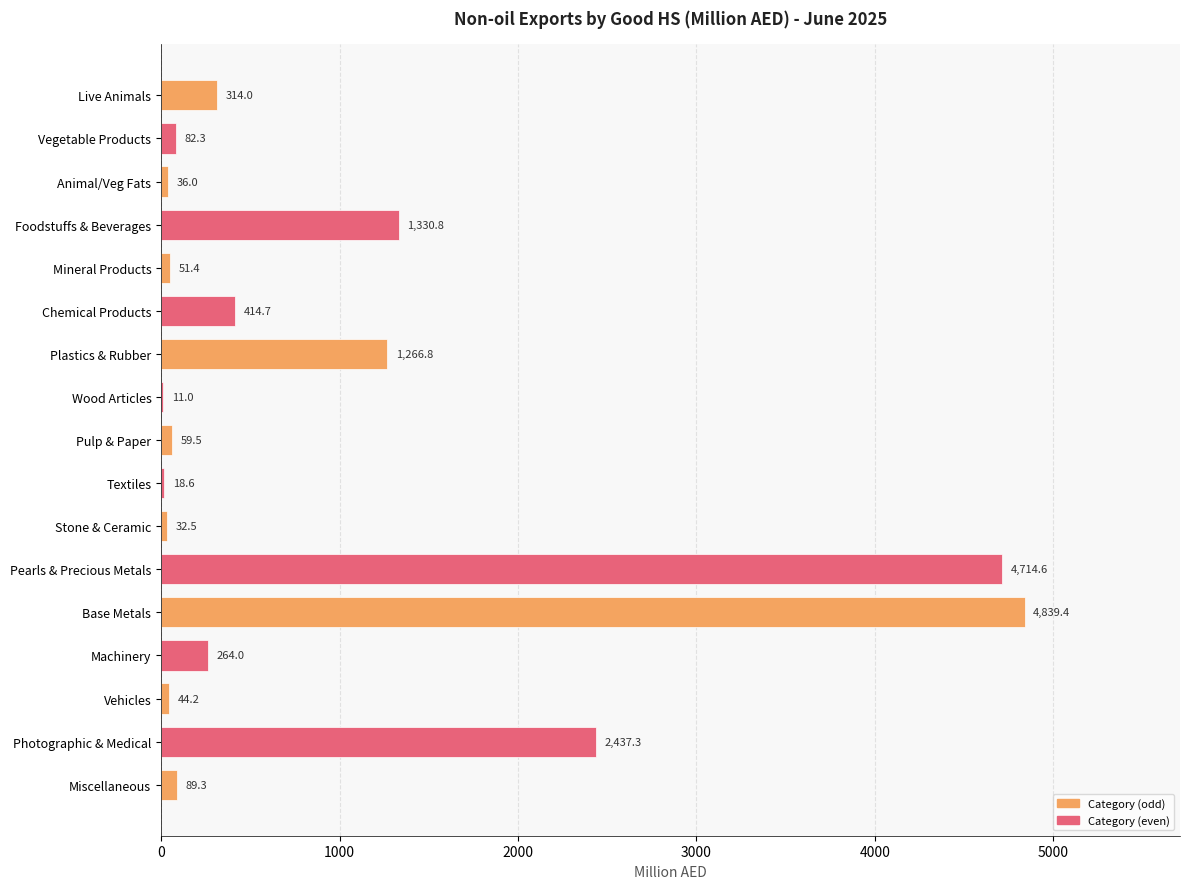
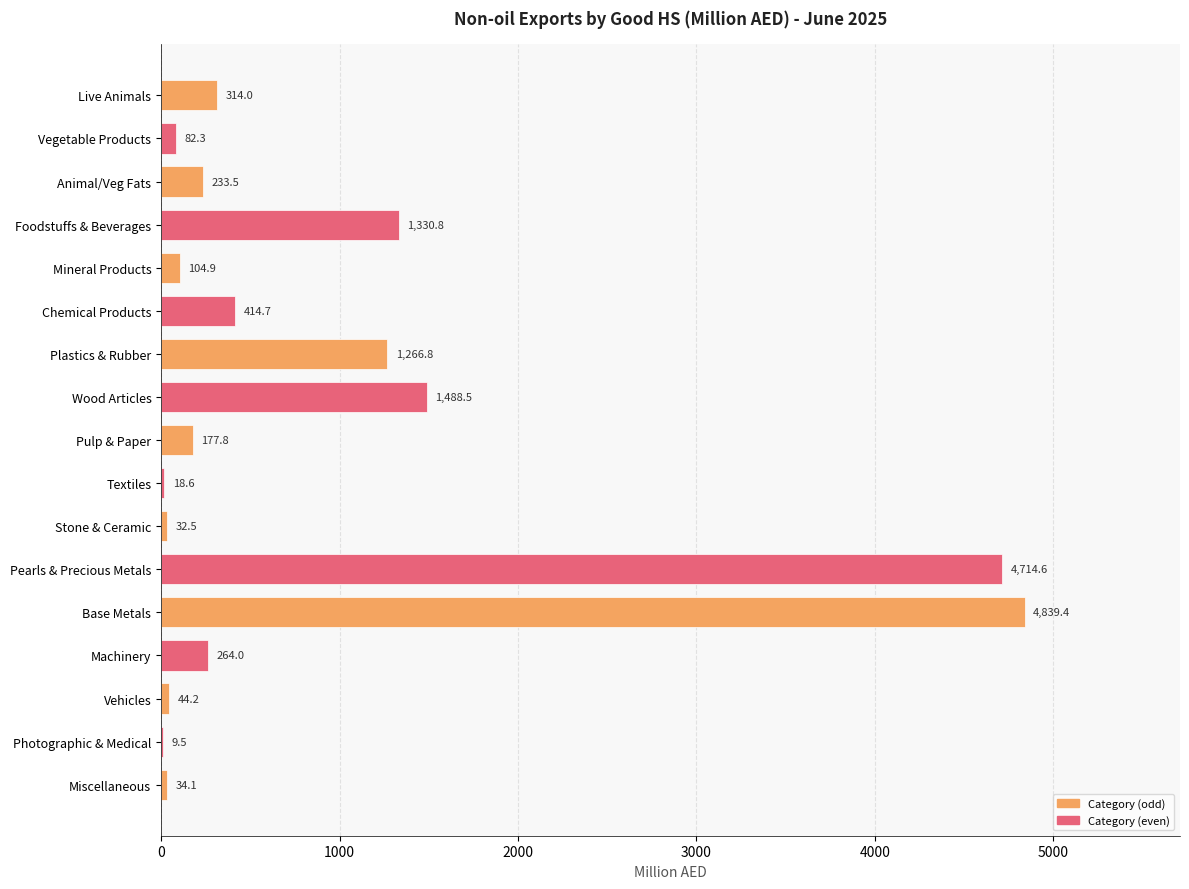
Animal/Veg Fats: 36.0 -> 233.5
Mineral Products: 51.4 -> 104.9
Wood Articles: 11.0 -> 1,488.5
Pulp & Paper: 59.5 -> 177.8
Photographic & Medical: 2,437.3 -> 9.5
Miscellaneous: 89.3 -> 34.1
